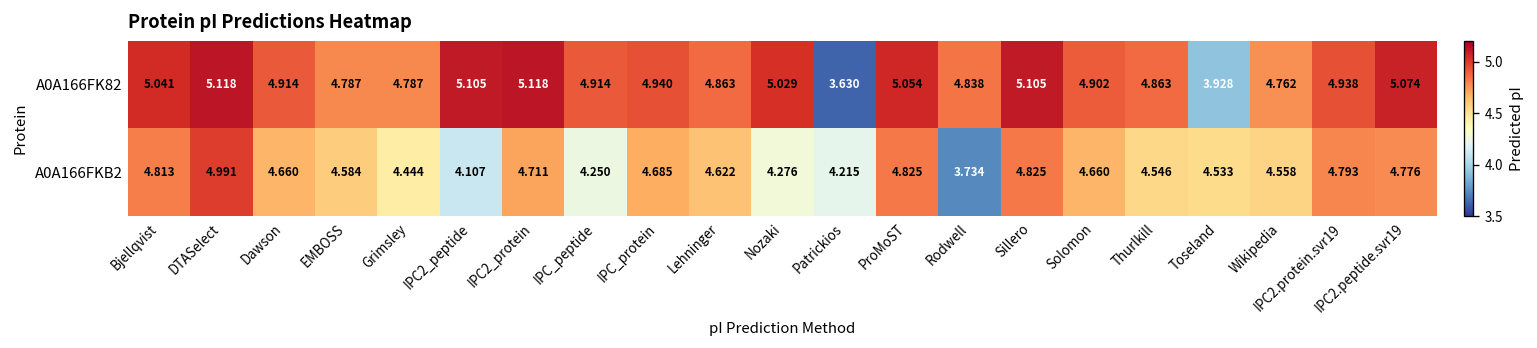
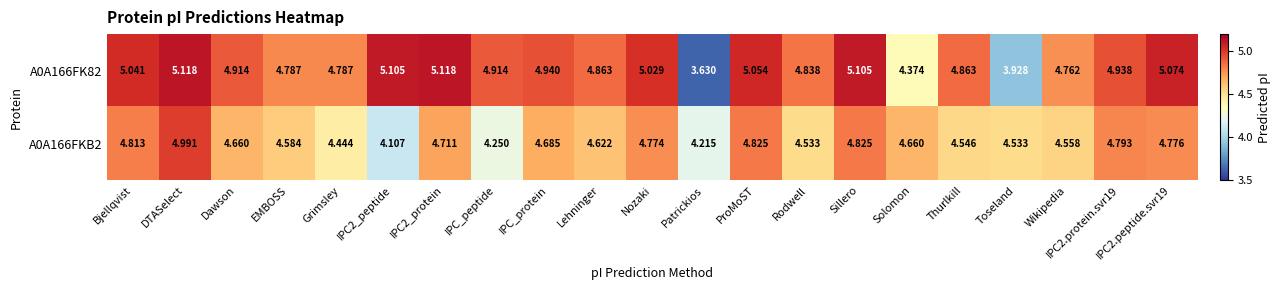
A0A166FK82, Solomon: 4.902 -> 4.374
A0A166FKB2, Nozaki: 4.276 -> 4.774
A0A166FKB2, Rodwell: 3.734 -> 4.533
